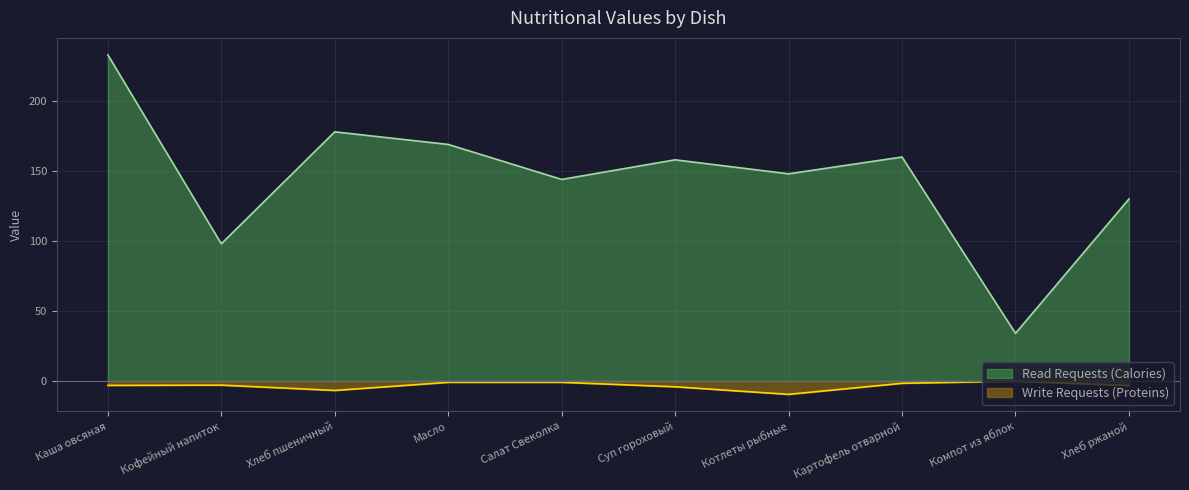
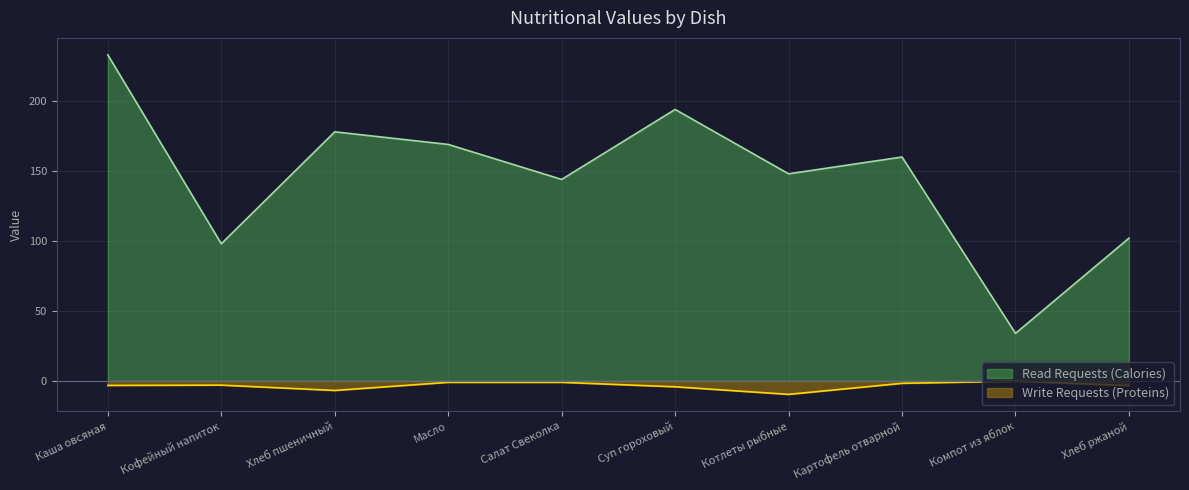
Read Requests (Calories), Суп гороховый: 158 -> 194
Read Requests (Calories), Хлеб ржаной: 130 -> 102
